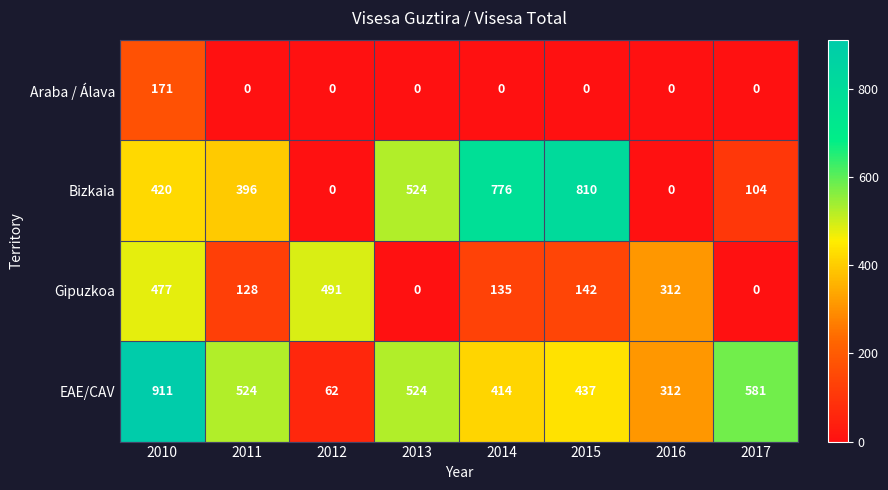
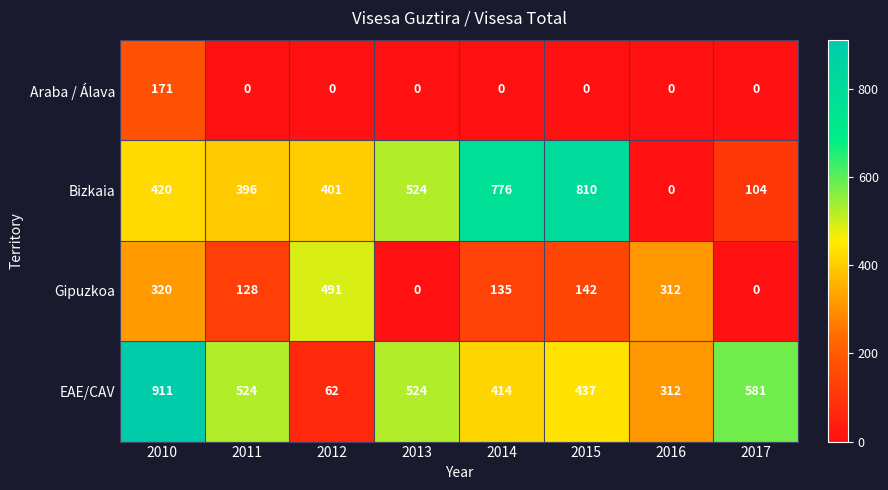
Bizkaia, 2012: 0 -> 401
Gipuzkoa, 2010: 477 -> 320
